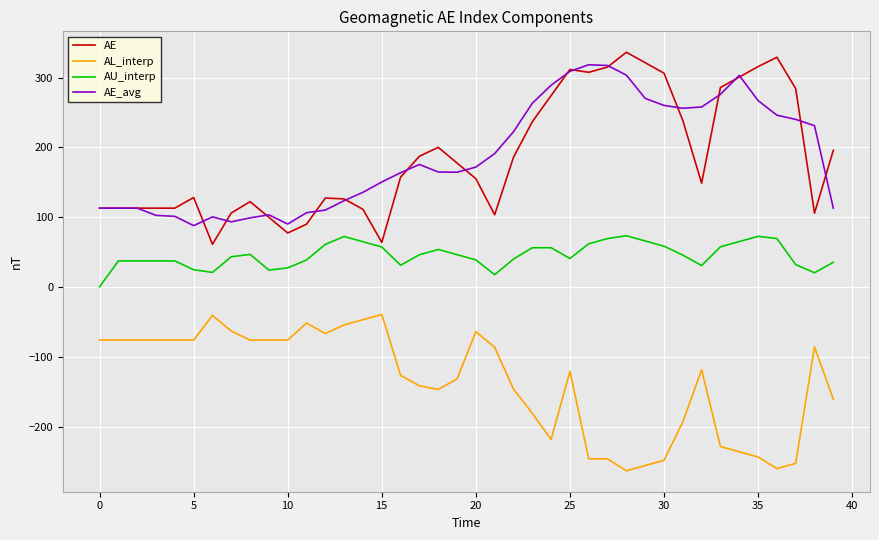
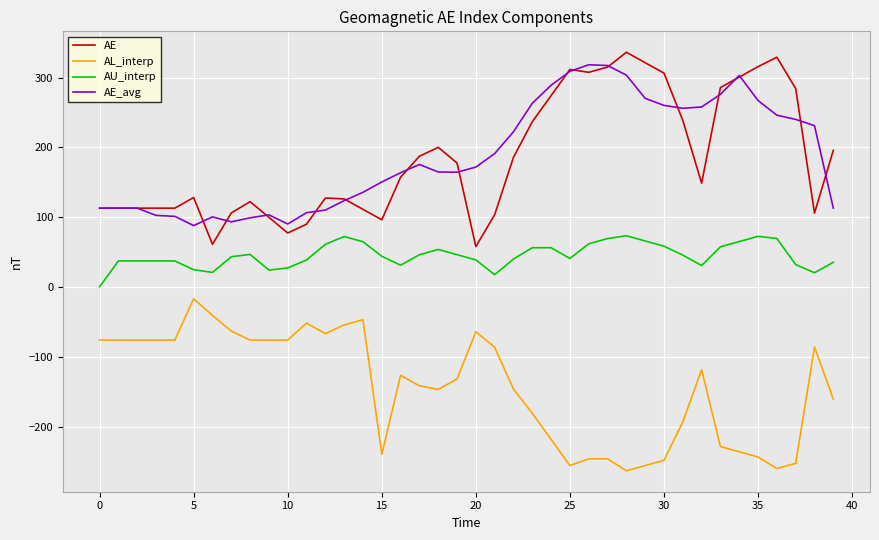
AL_interp, 5: -80 -> -20
AE, 15: 60 -> 100
AL_interp, 15: -40 -> -240
AU_interp, 15: 60 -> 40
AE, 20: 160 -> 60
AL_interp, 25: -120 -> -250
